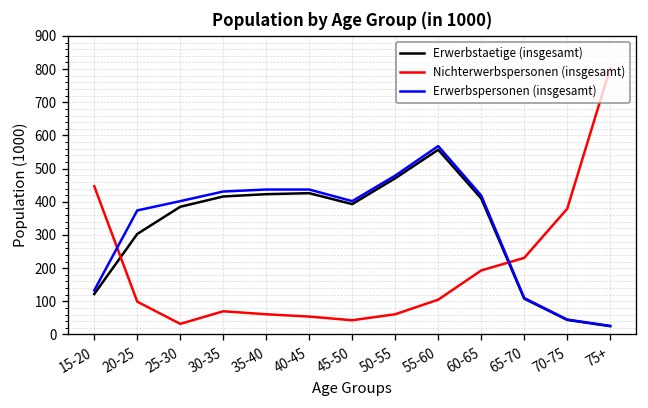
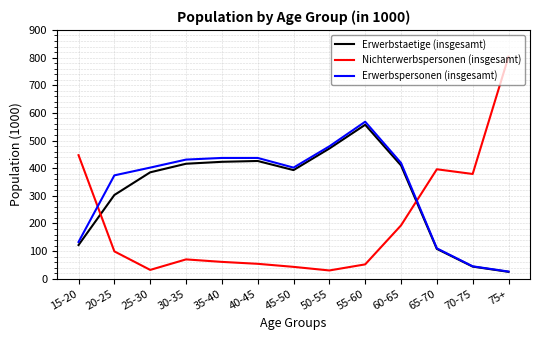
Nichterwerbspersonen (insgesamt), 50-55: 60 -> 30
Nichterwerbspersonen (insgesamt), 55-60: 110 -> 50
Nichterwerbspersonen (insgesamt), 65-70: 230 -> 400
